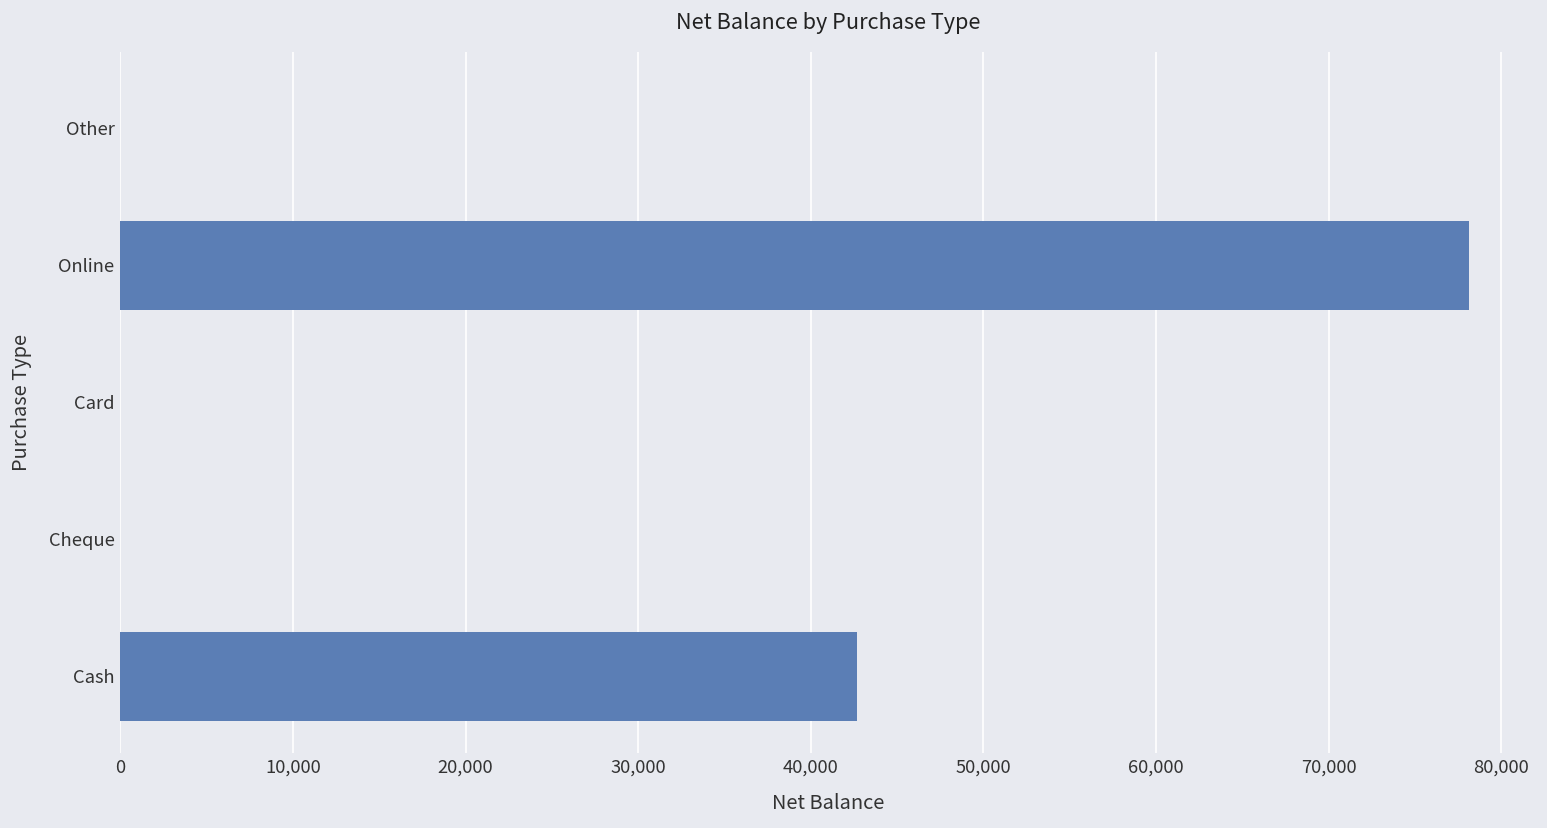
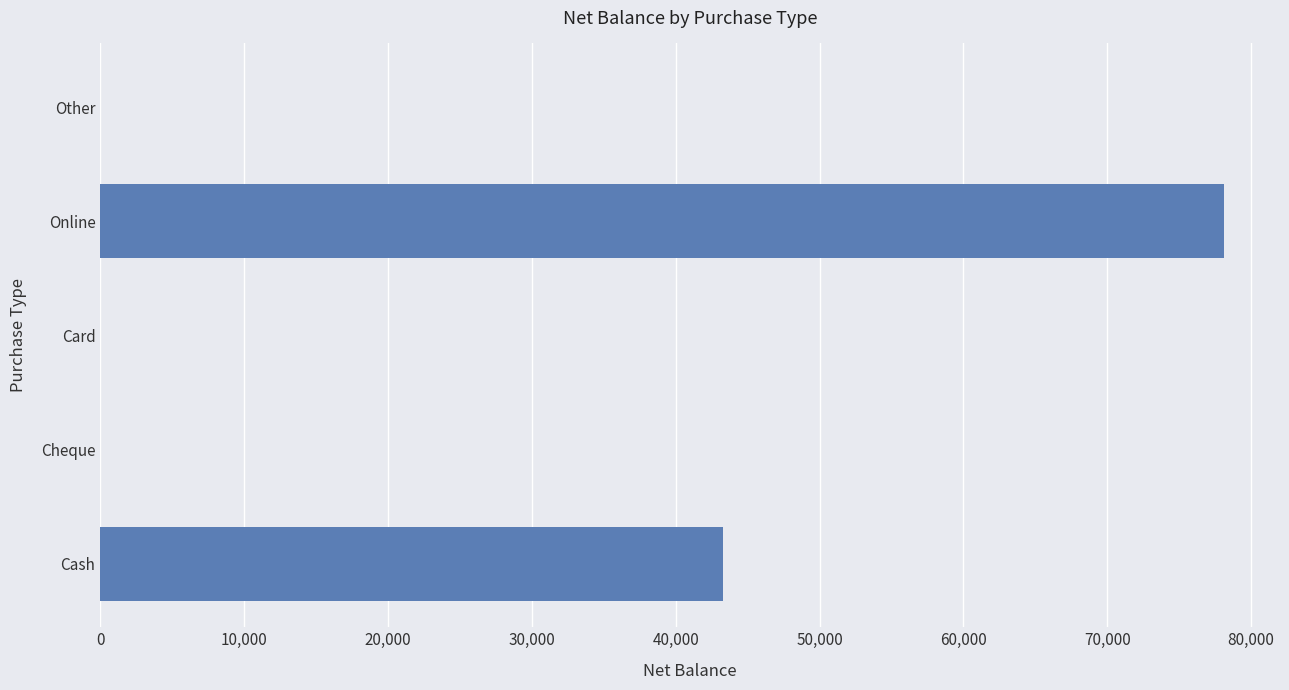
Cash: 42,700 -> 43,300
